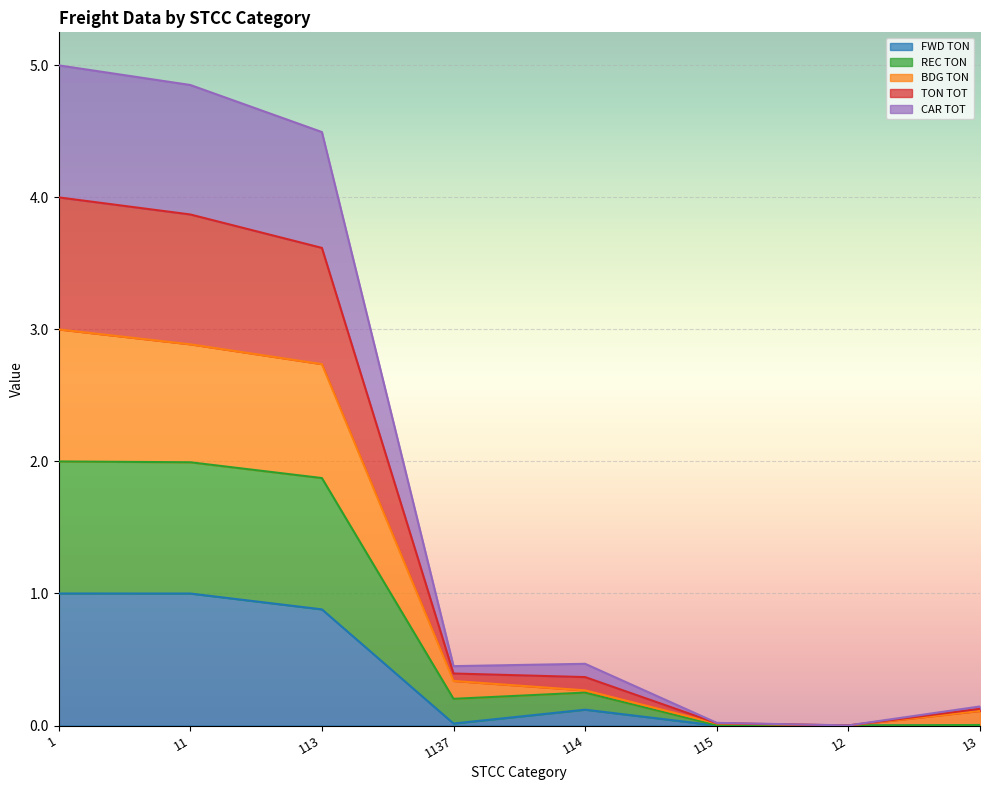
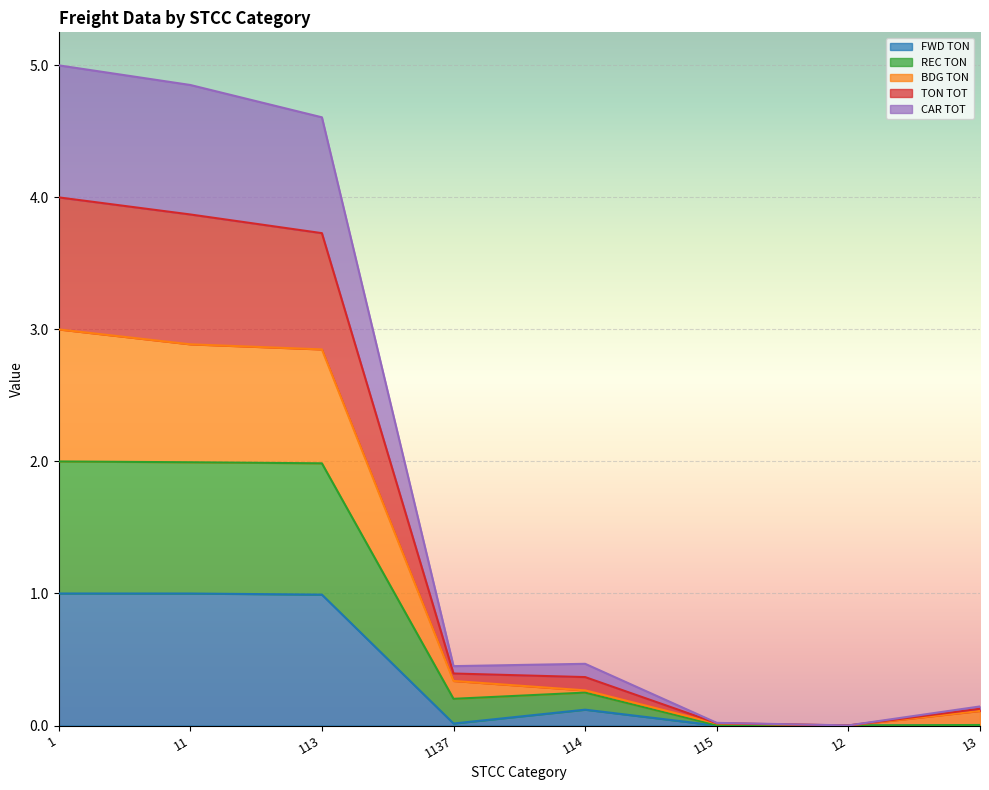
FWD TON, 113: 0.88 -> 0.99
